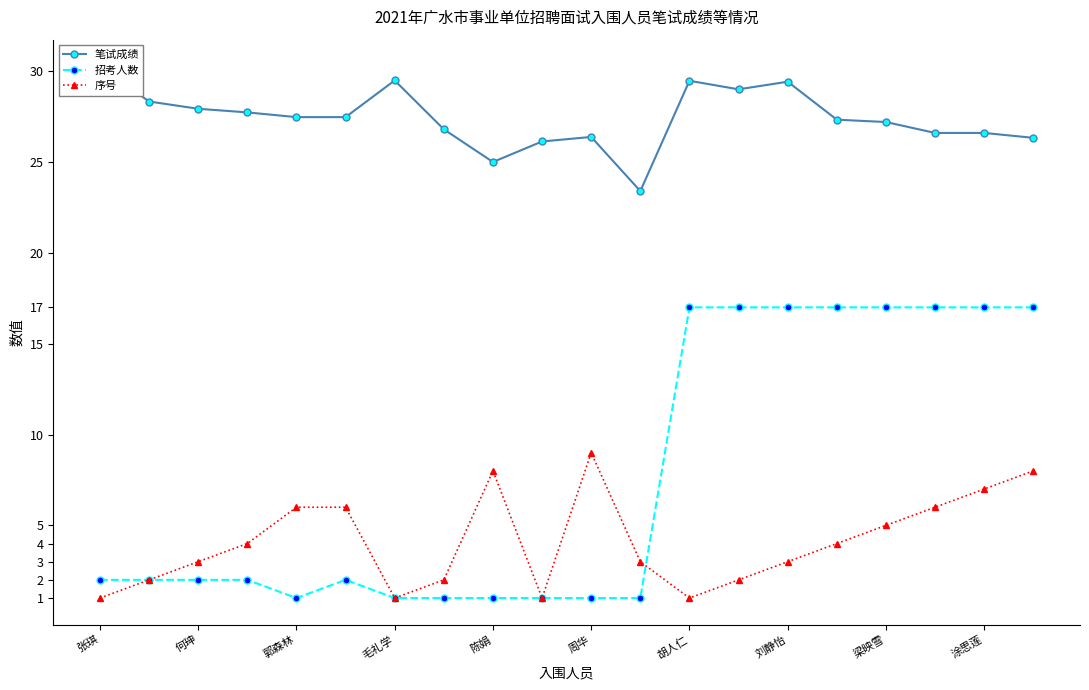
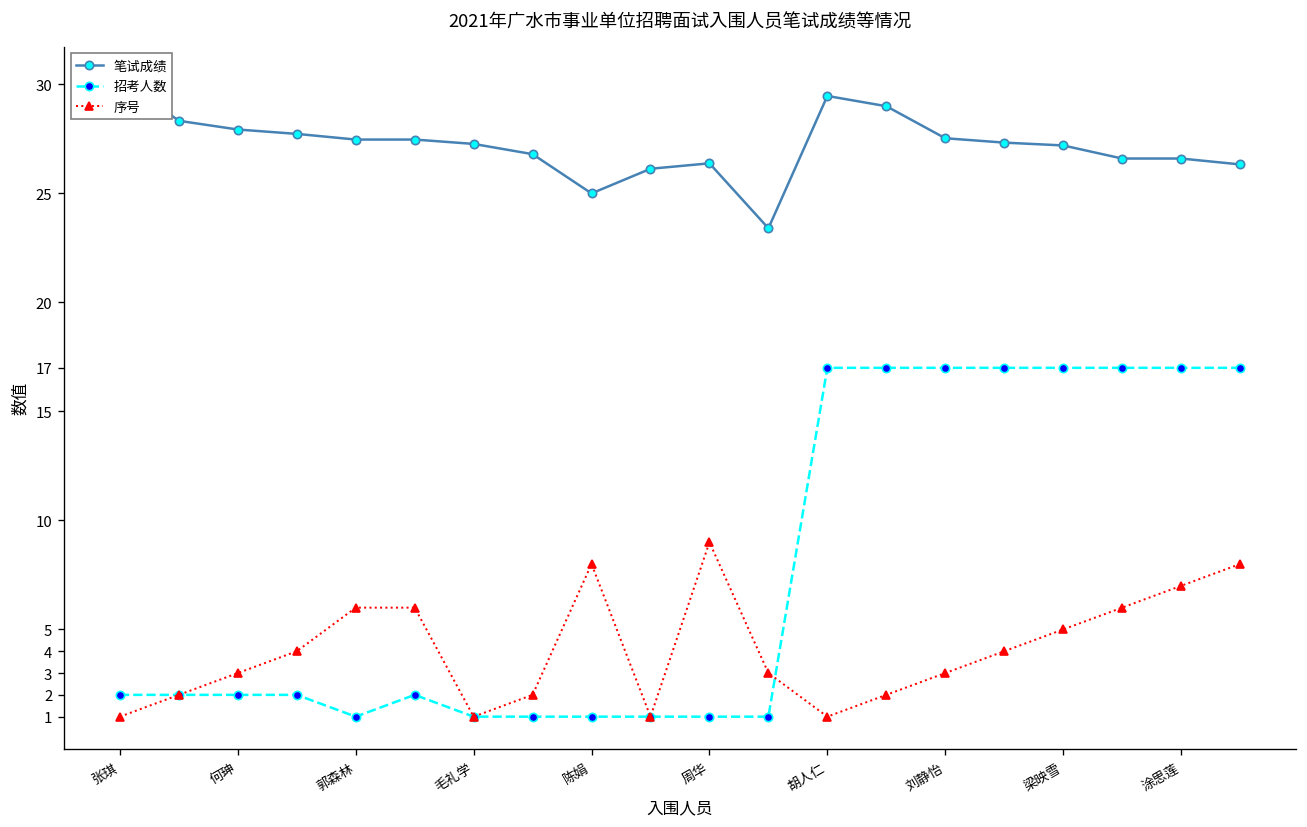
笔试成绩, 毛礼学: 29.5 -> 27.3
笔试成绩, 刘静怡: 29.4 -> 27.5
